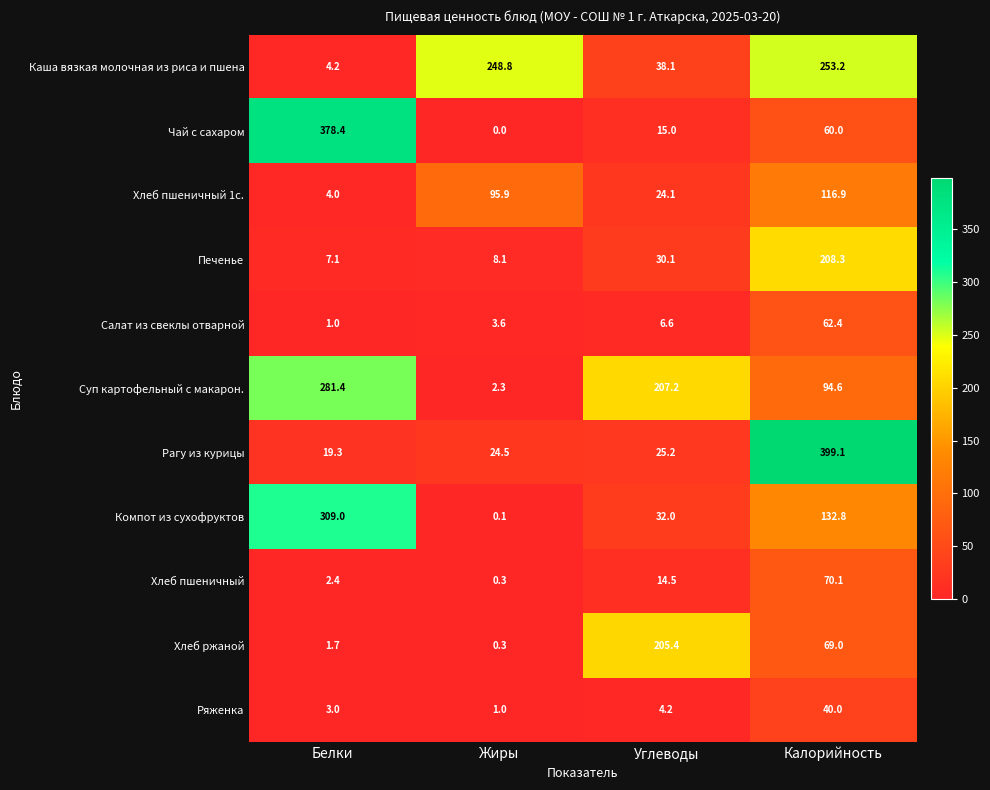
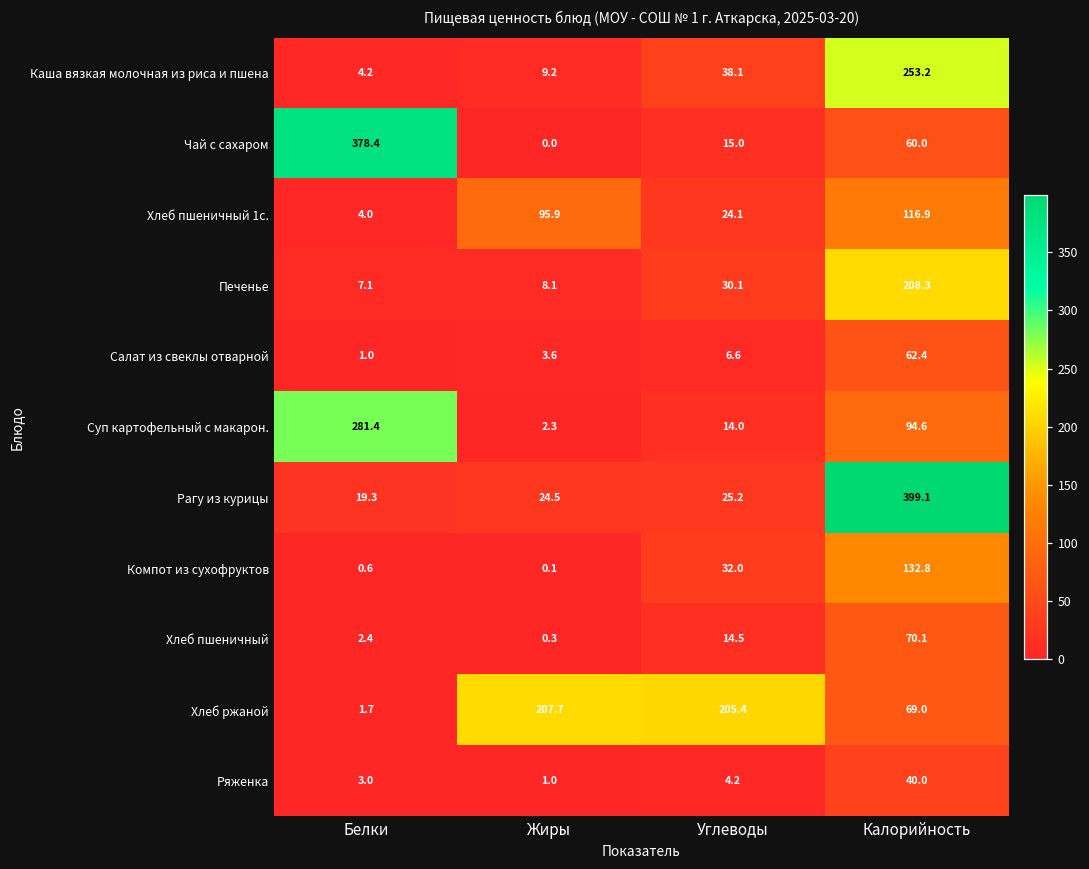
Каша вязкая молочная из риса и пшена, Жиры: 248.8 -> 9.2
Суп картофельный с макарон., Углеводы: 207.2 -> 14.0
Компот из сухофруктов, Белки: 309.0 -> 0.6
Хлеб ржаной, Жиры: 0.3 -> 207.7
